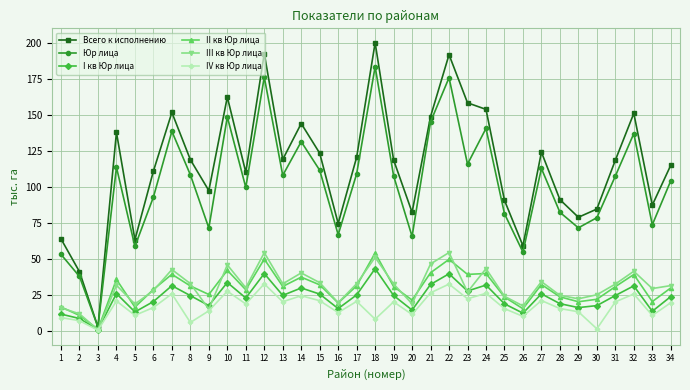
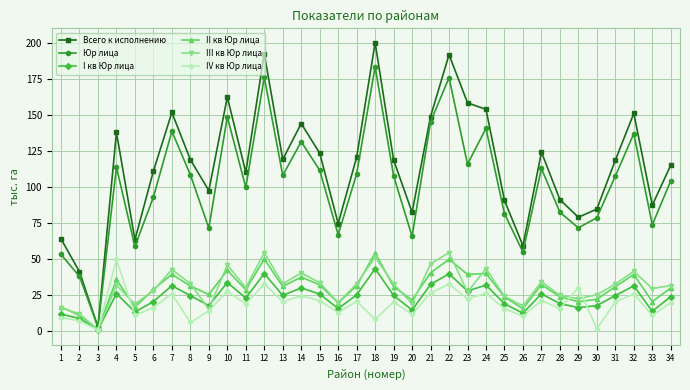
IV кв Юр лица, 4: 21 -> 50
IV кв Юр лица, 29: 13 -> 30
